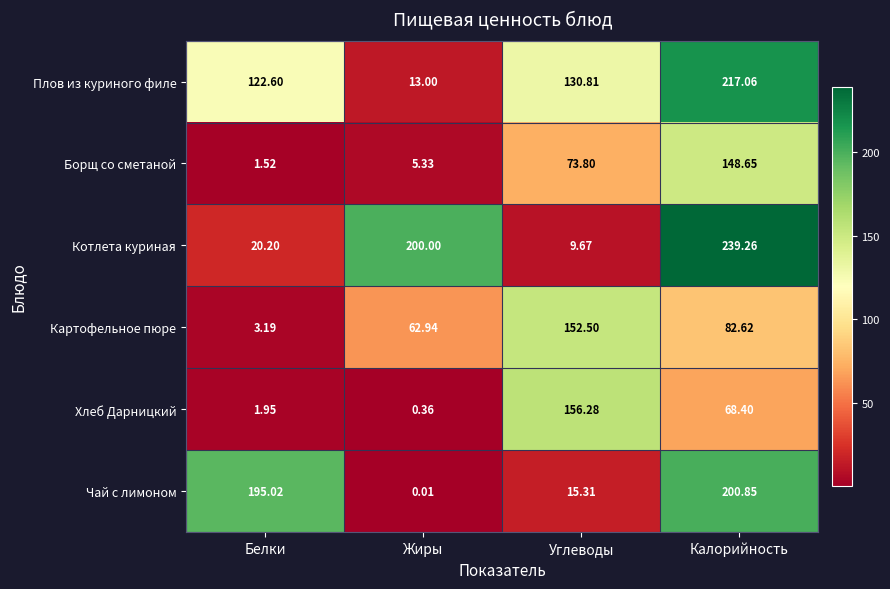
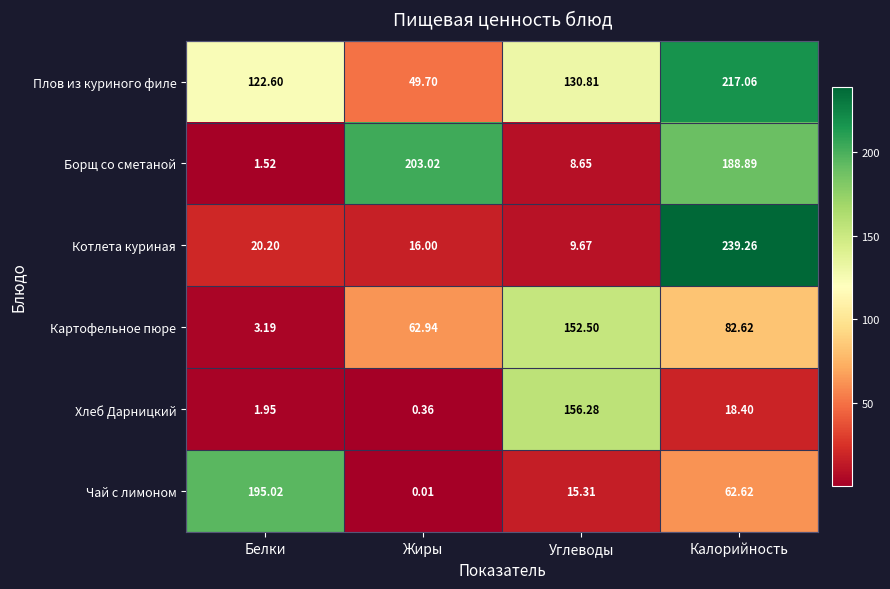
Плов из куриного филе, Жиры: 13.00 -> 49.70
Борщ со сметаной, Жиры: 5.33 -> 203.02
Борщ со сметаной, Углеводы: 73.80 -> 8.65
Борщ со сметаной, Калорийность: 148.65 -> 188.89
Котлета куриная, Жиры: 200.00 -> 16.00
Хлеб Дарницкий, Калорийность: 68.40 -> 18.40
Чай с лимоном, Калорийность: 200.85 -> 62.62
